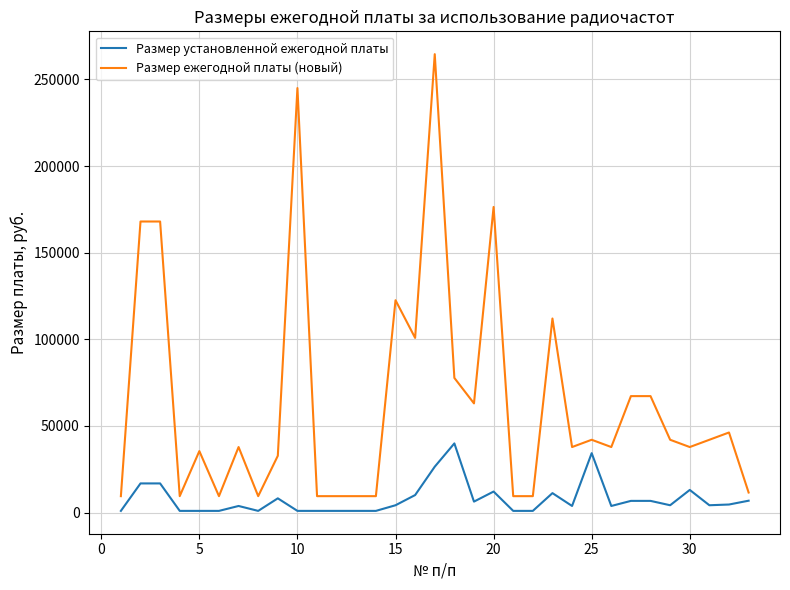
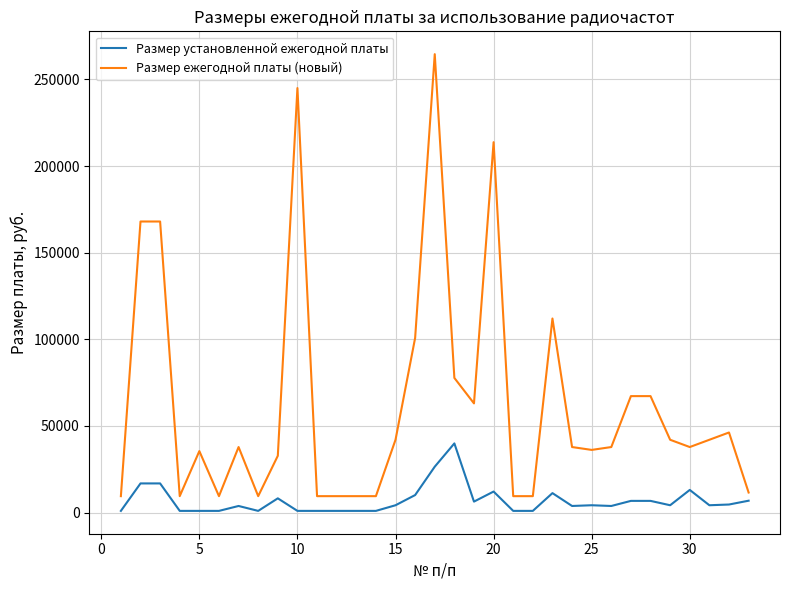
Размер ежегодной платы (новый), 15: 123000 -> 42000
Размер ежегодной платы (новый), 20: 176000 -> 214000
Размер установленной ежегодной платы, 25: 34000 -> 4000
Размер ежегодной платы (новый), 25: 42000 -> 36000
